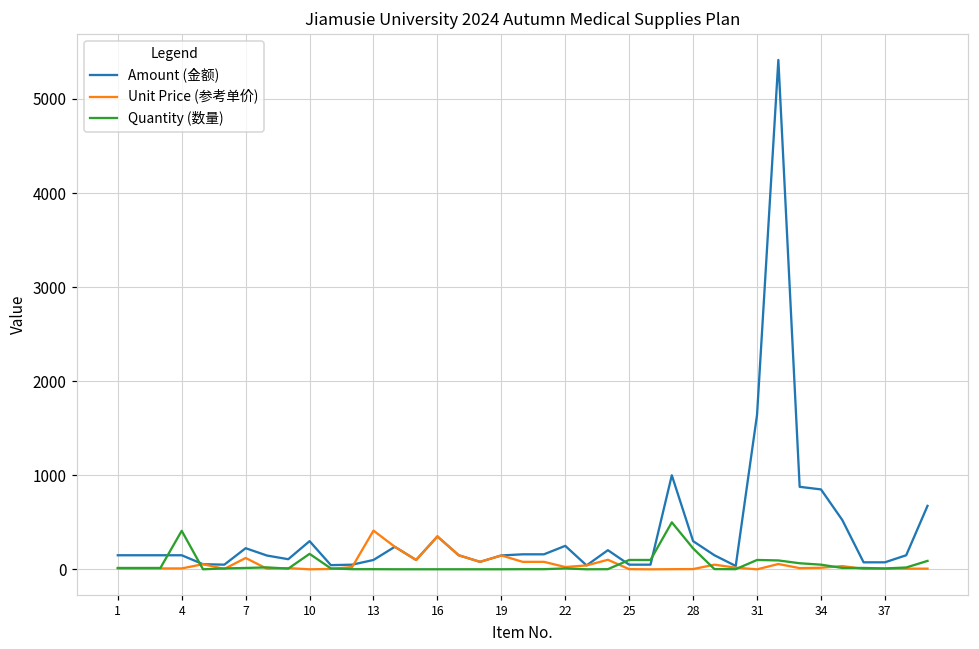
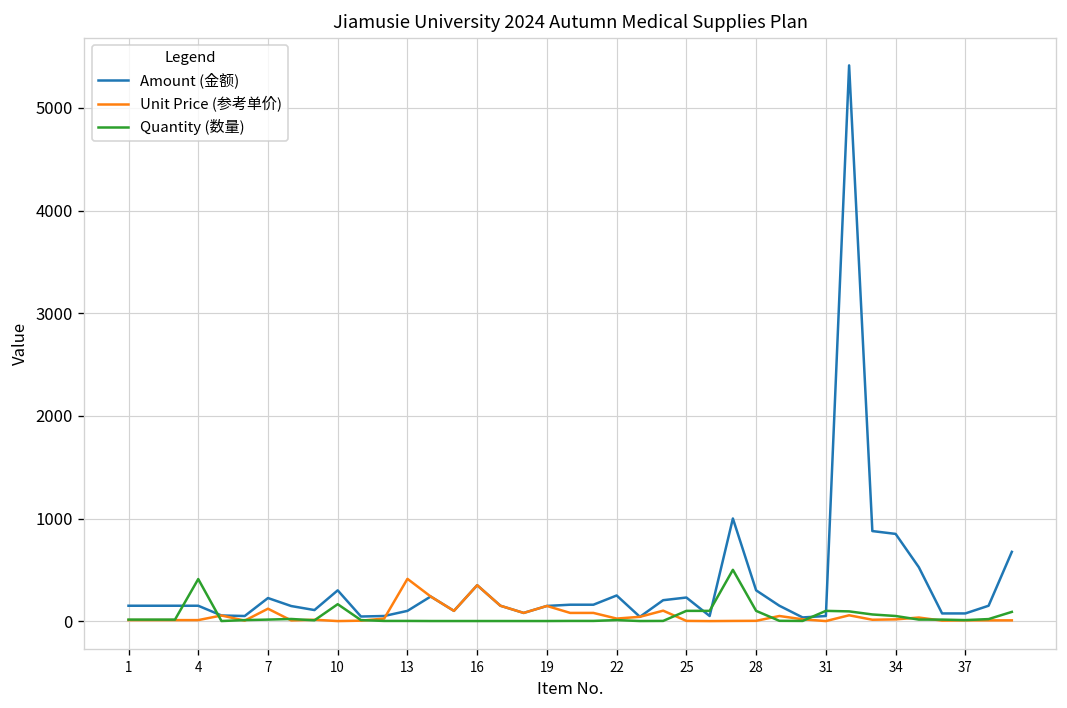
Amount (金额), 25: 100 -> 200
Quantity (数量), 28: 200 -> 100
Amount (金额), 31: 1600 -> 100
